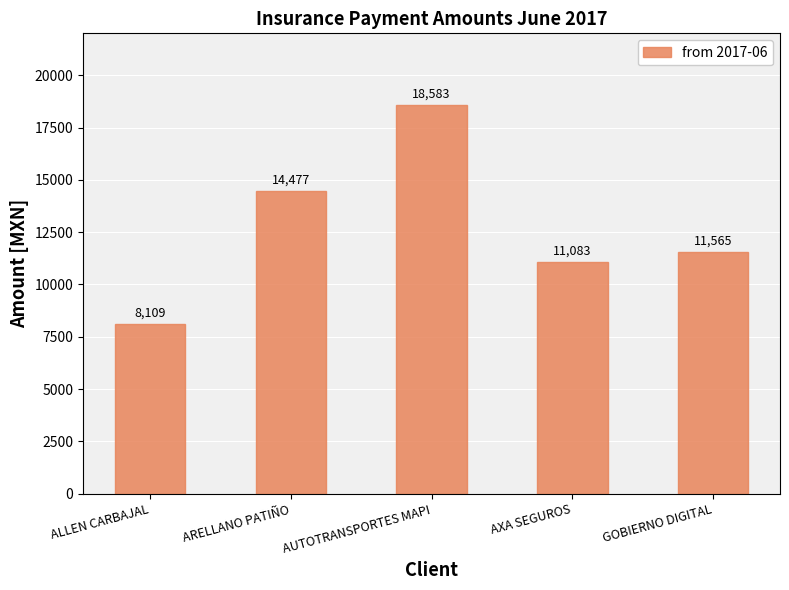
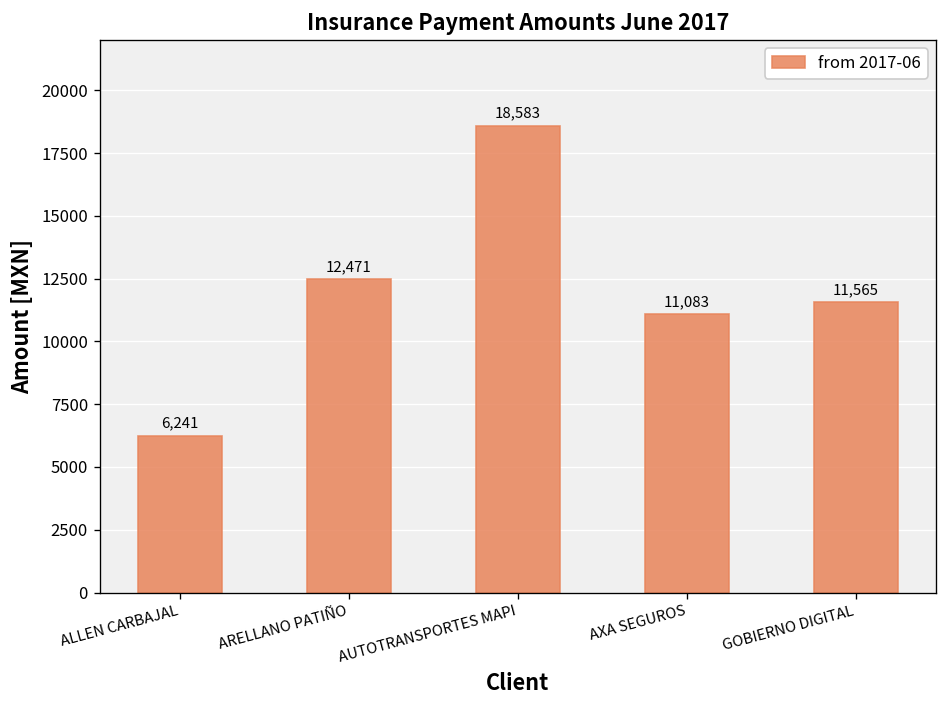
ALLEN CARBAJAL: 8,109 -> 6,241
ARELLANO PATIÑO: 14,477 -> 12,471
